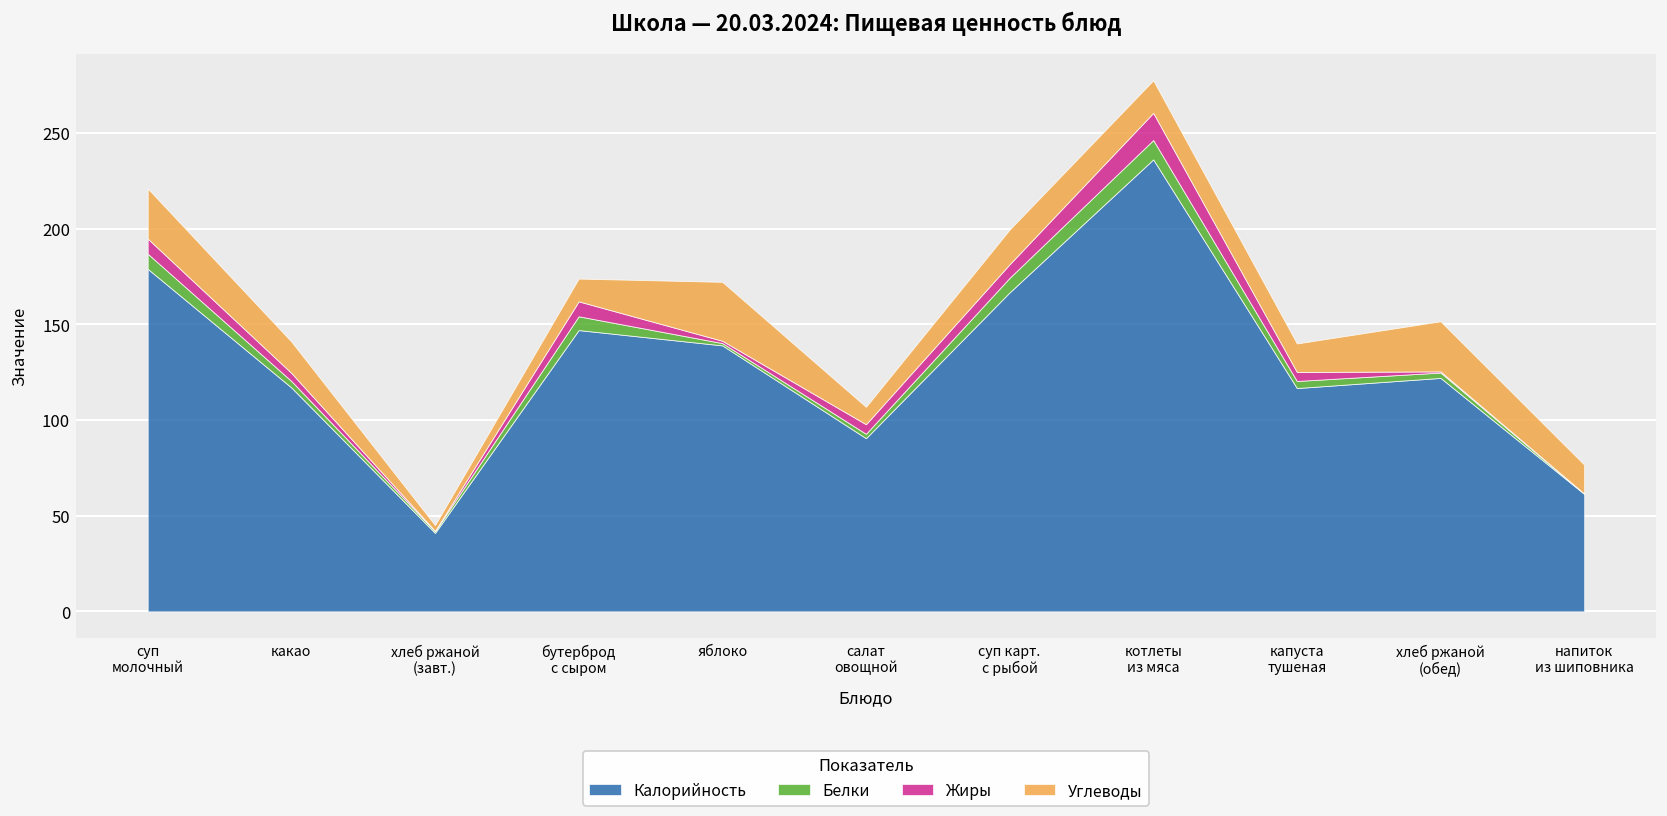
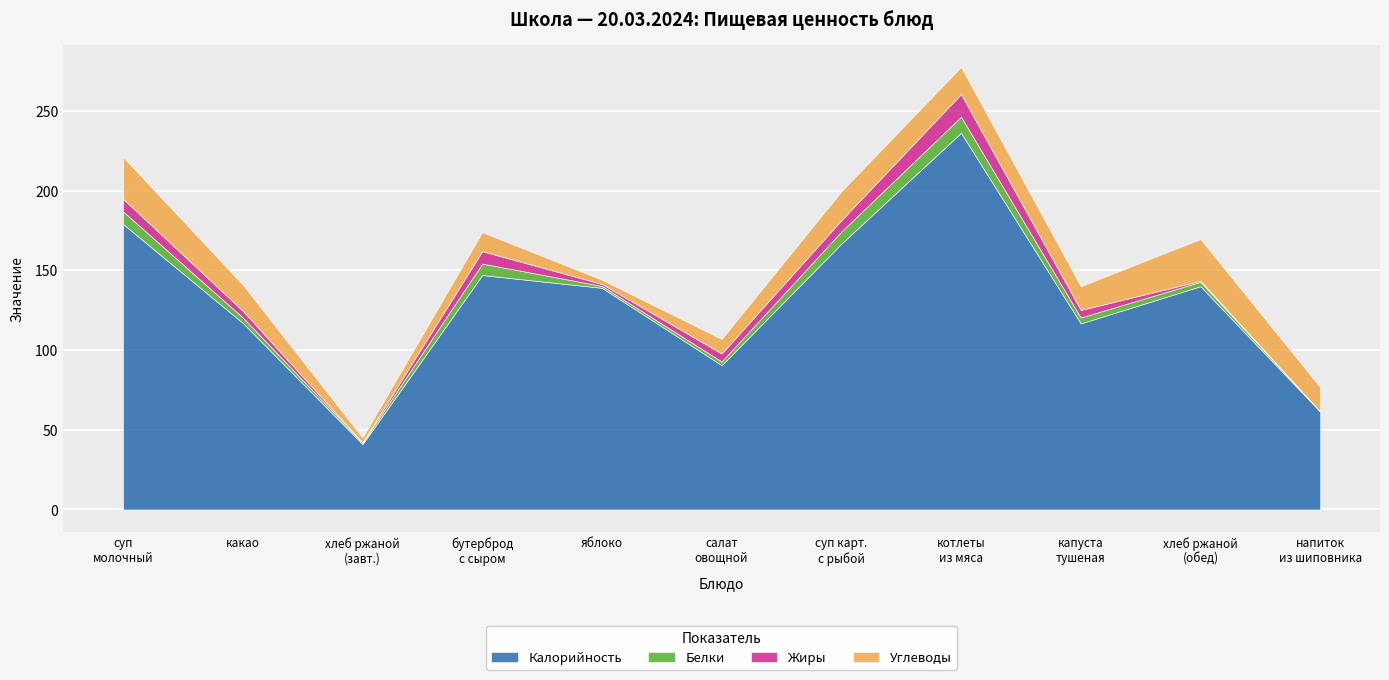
Углеводы, яблоко: 31 -> 3
Калорийность, хлеб ржаной (обед): 122 -> 140
